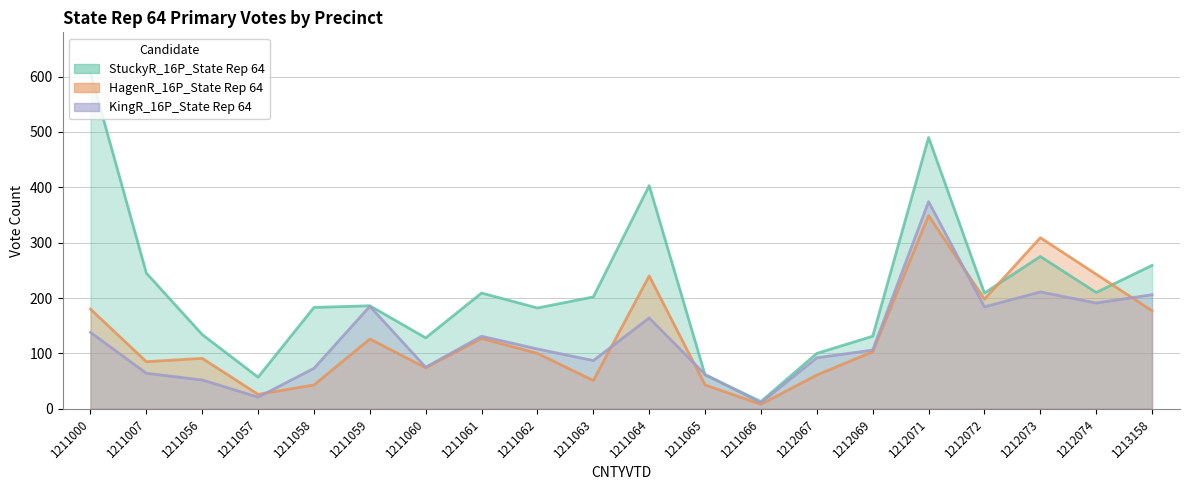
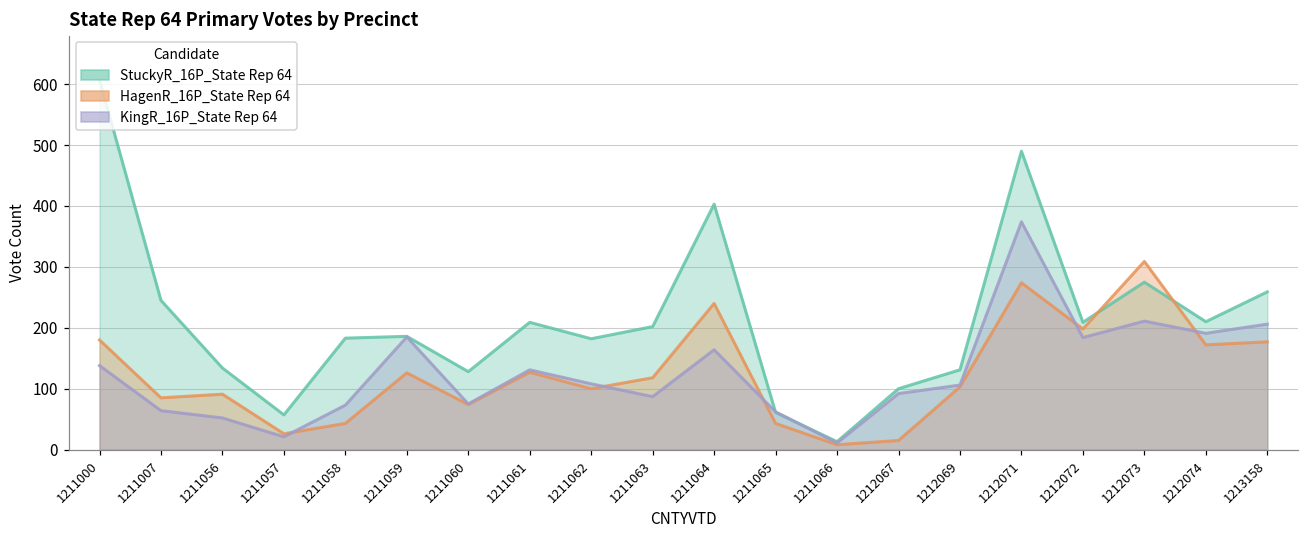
HagenR_16P_State Rep 64, 1211063: 50 -> 120
HagenR_16P_State Rep 64, 1212067: 60 -> 20
HagenR_16P_State Rep 64, 1212071: 350 -> 270
HagenR_16P_State Rep 64, 1212074: 240 -> 170
